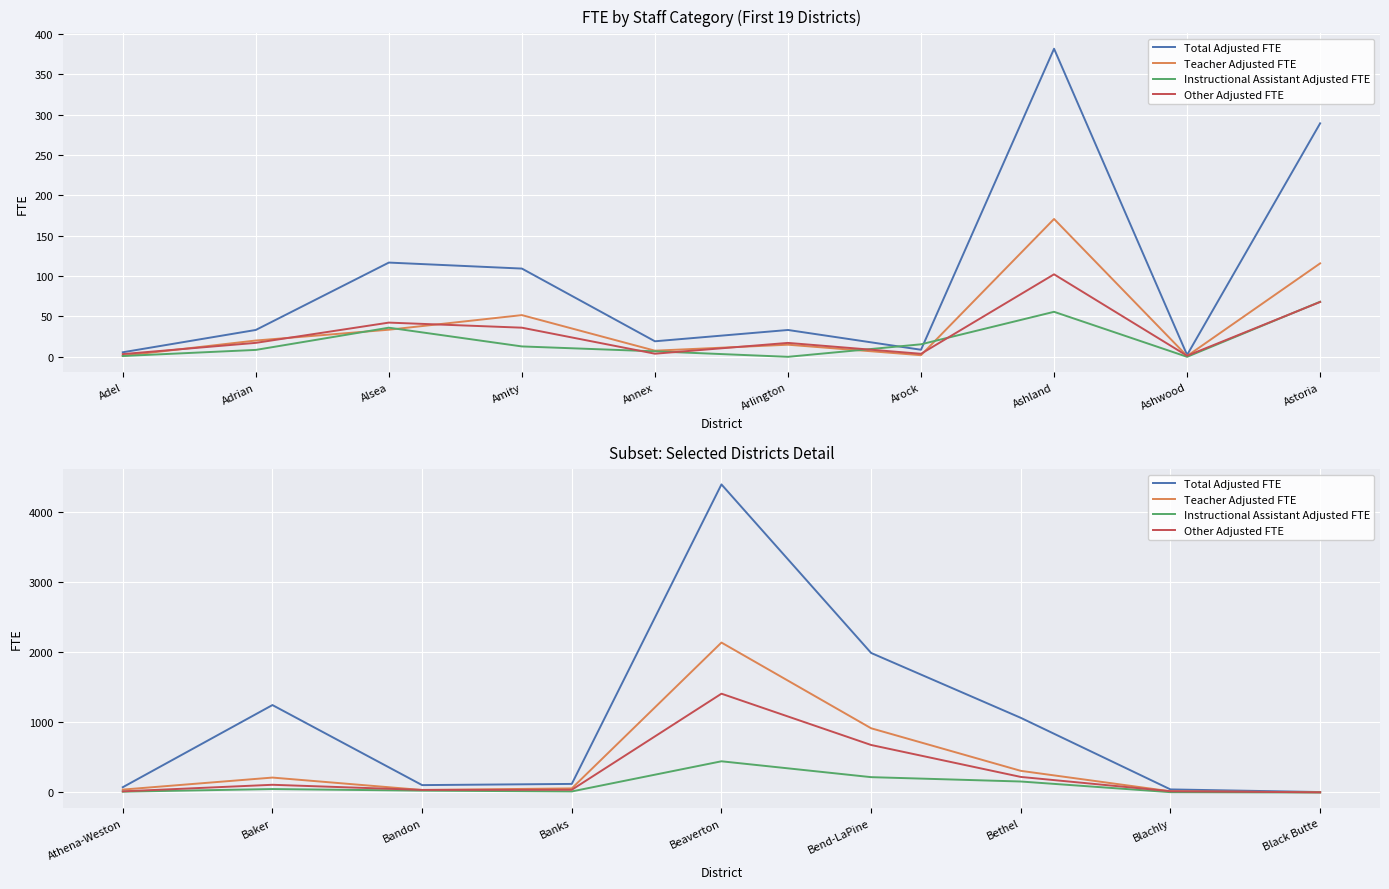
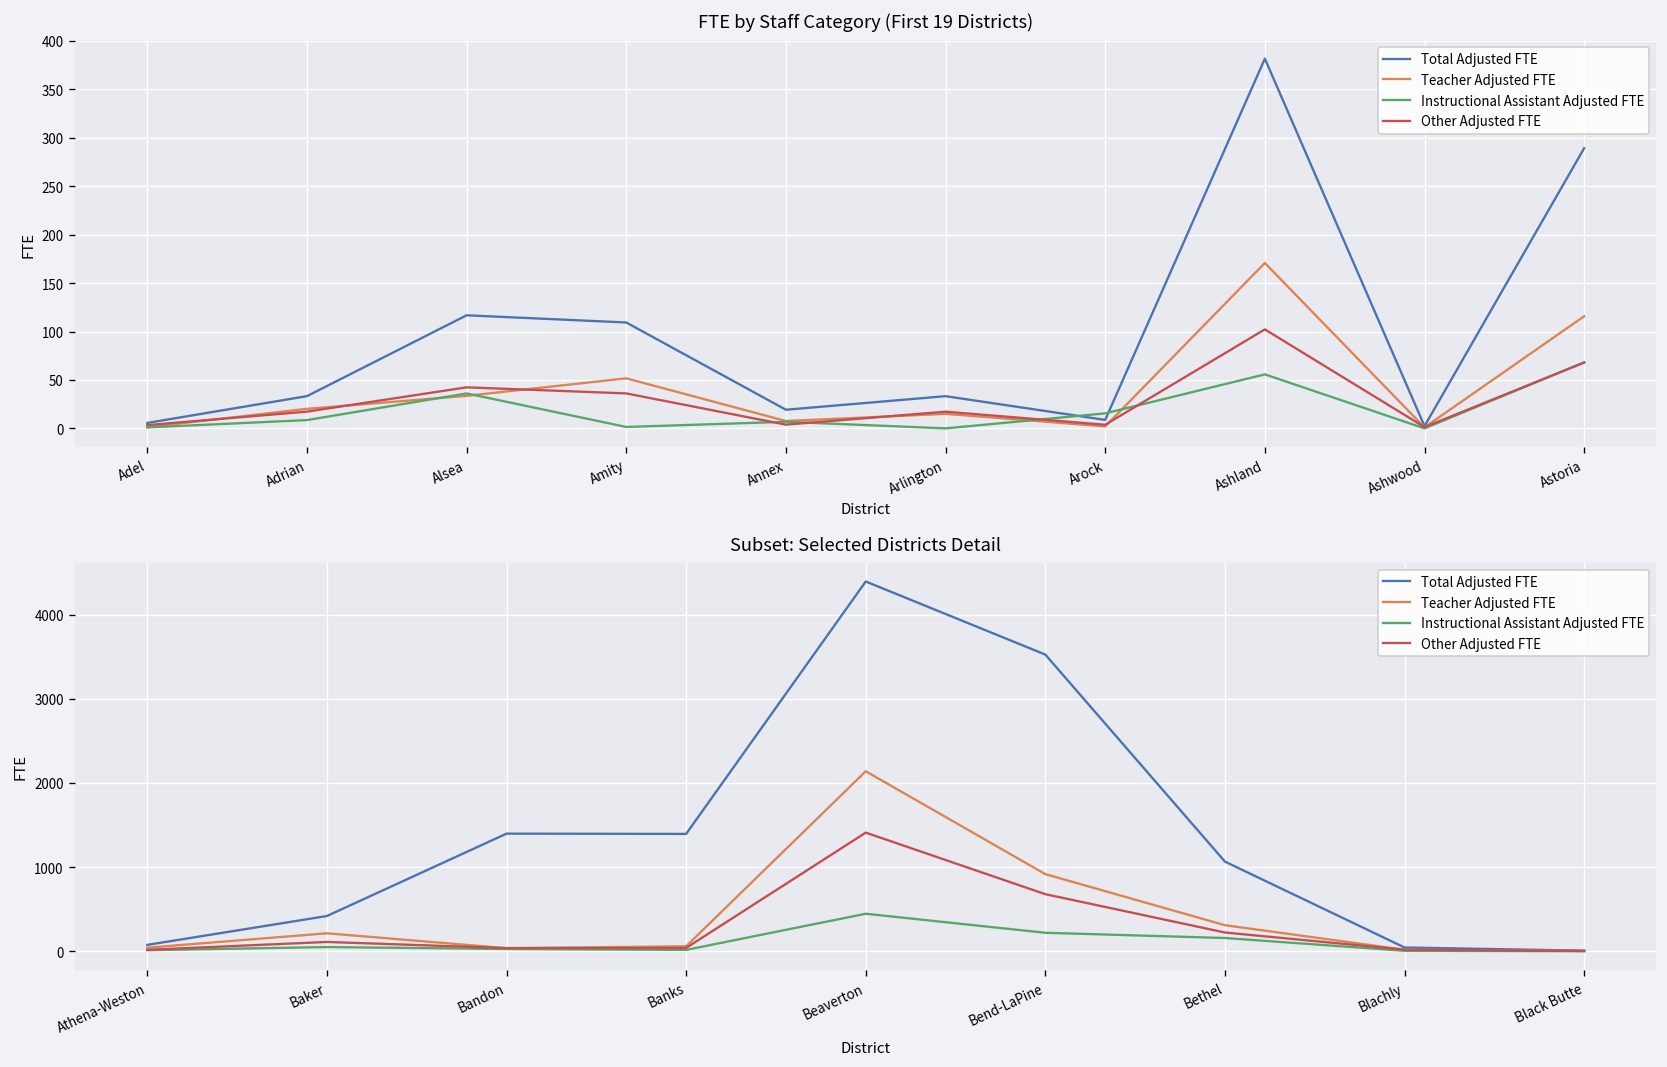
FTE by Staff Category (First 19 Districts), Instructional Assistant Adjusted FTE, Amity: 10 -> 0
Subset: Selected Districts Detail, Total Adjusted FTE, Baker: 1200 -> 400
Subset: Selected Districts Detail, Total Adjusted FTE, Bandon: 100 -> 1400
Subset: Selected Districts Detail, Total Adjusted FTE, Banks: 100 -> 1400
Subset: Selected Districts Detail, Total Adjusted FTE, Bend-LaPine: 2000 -> 3500
